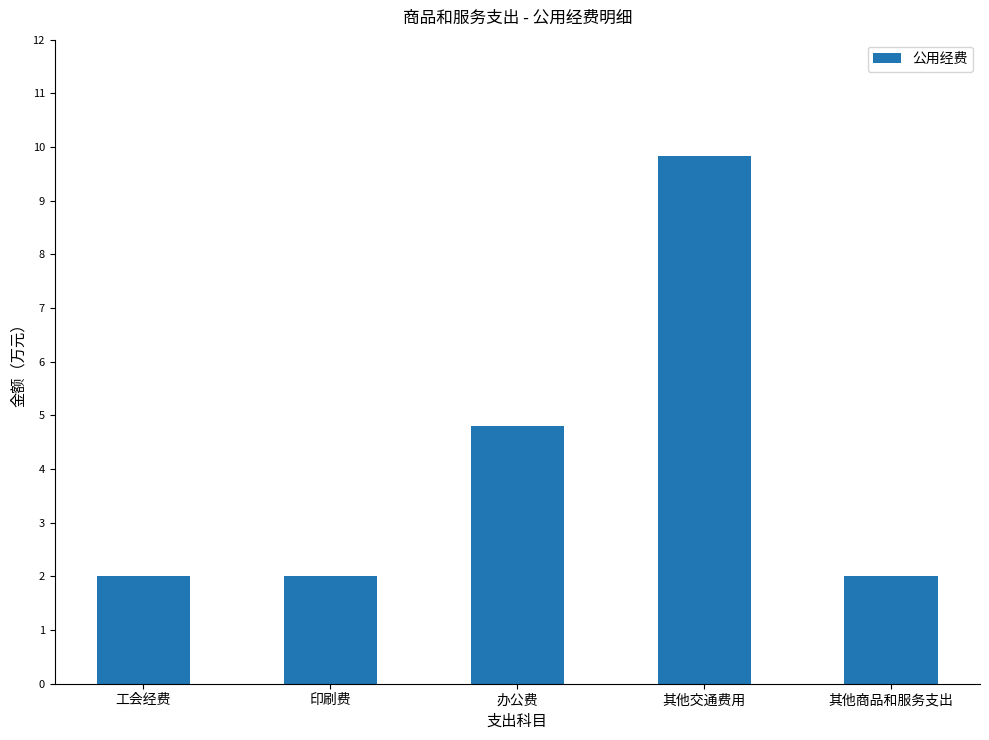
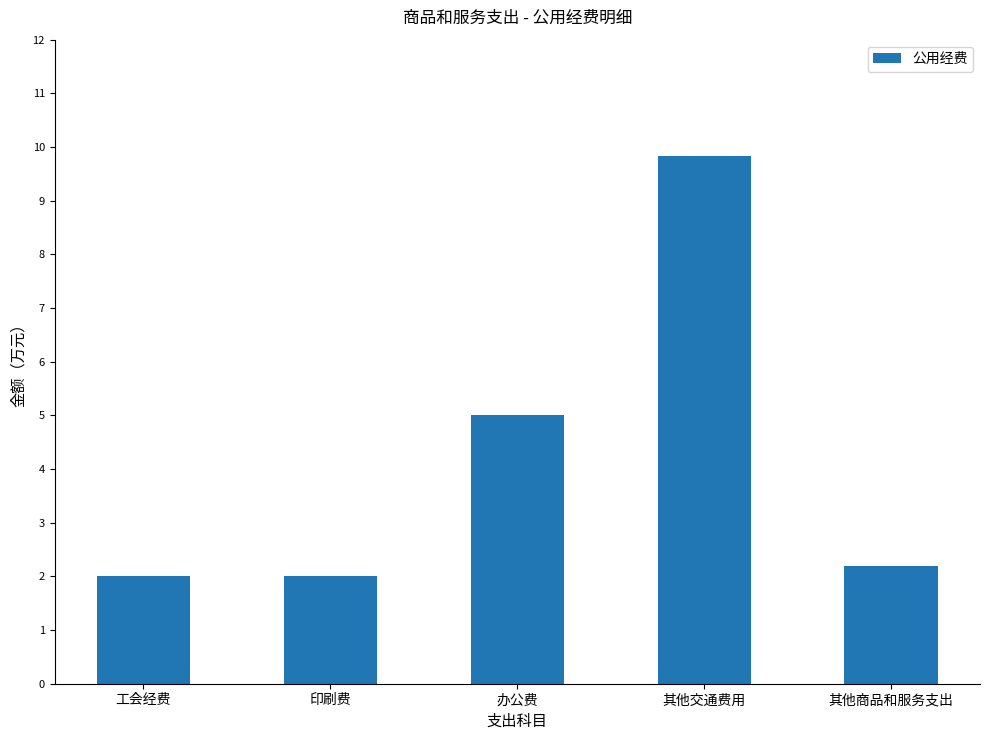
办公费: 4.8 -> 5.0
其他商品和服务支出: 2.0 -> 2.2
